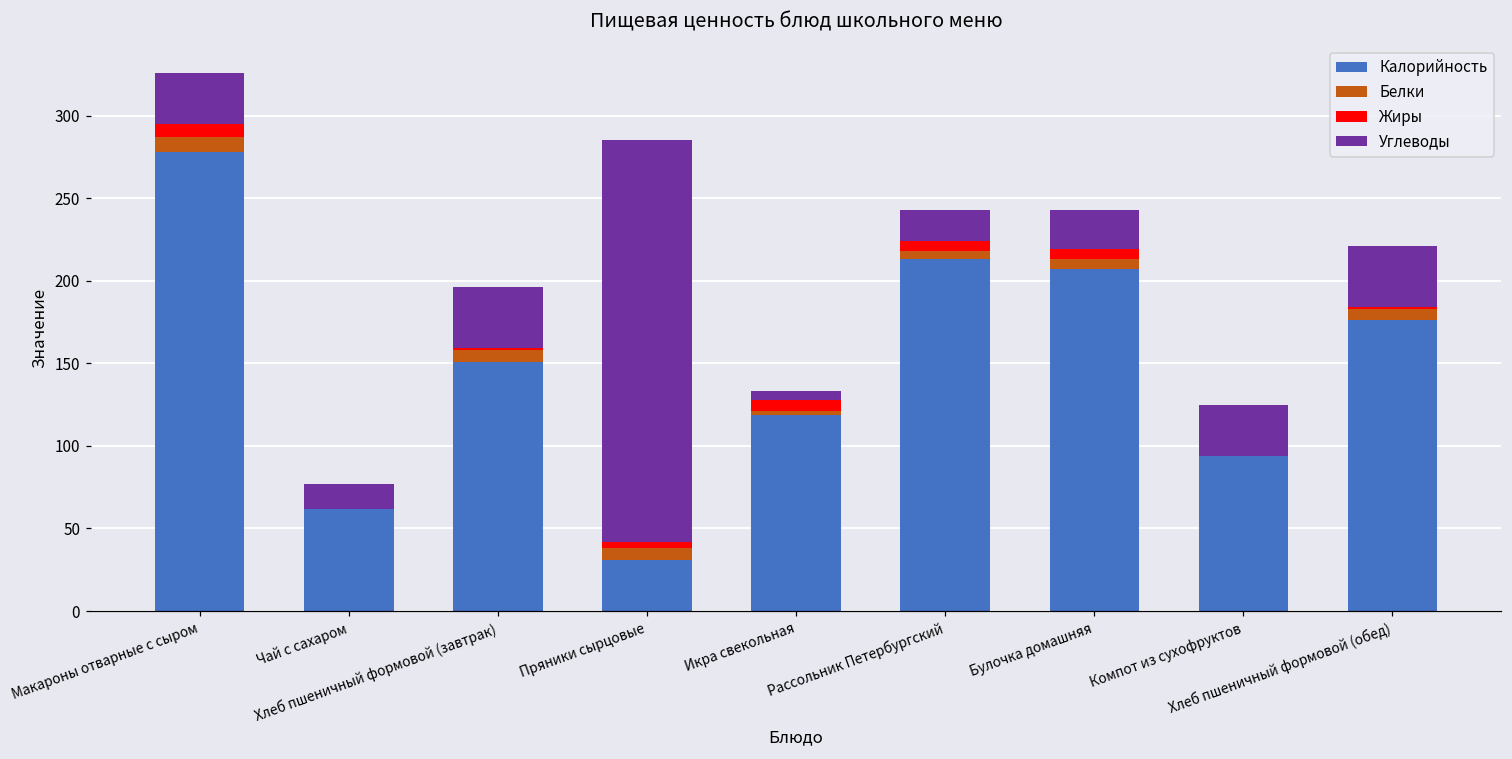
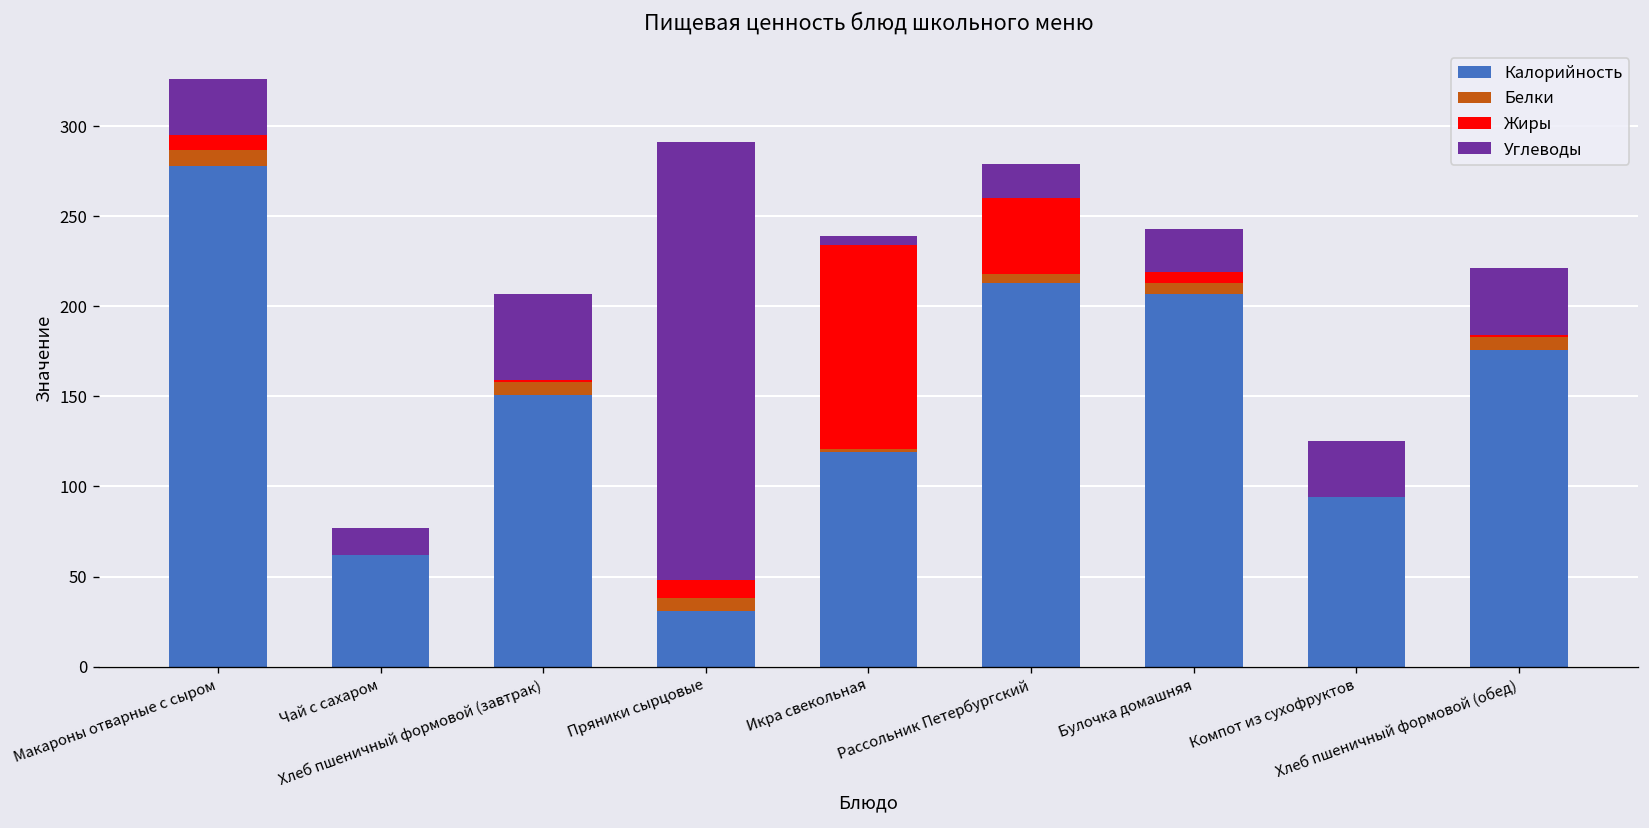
Углеводы, Хлеб пшеничный формовой (завтрак): 37 -> 48
Жиры, Пряники сырцовые: 4 -> 10
Жиры, Икра свекольная: 7 -> 113
Жиры, Рассольник Петербургский: 6 -> 42
